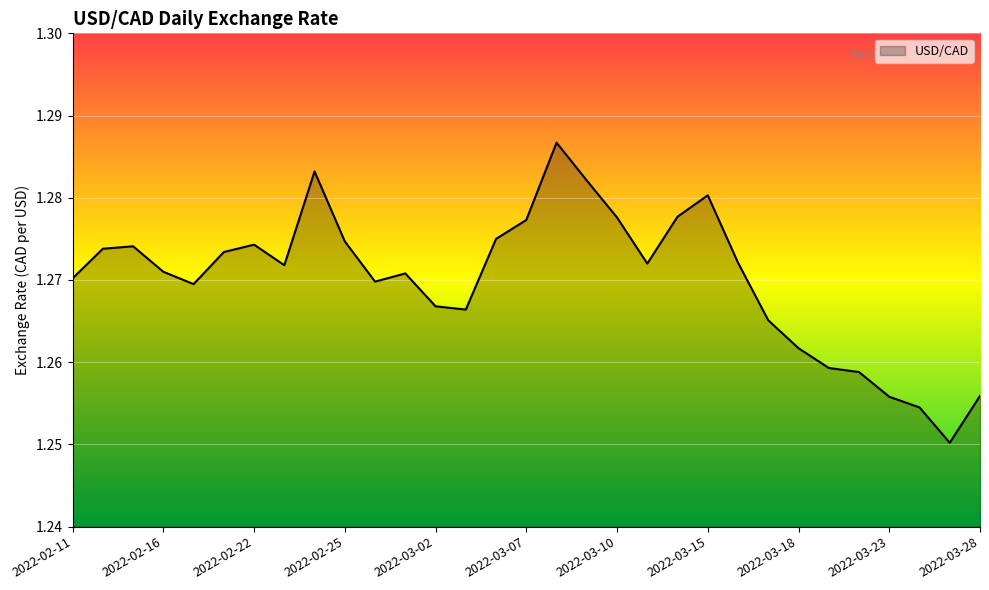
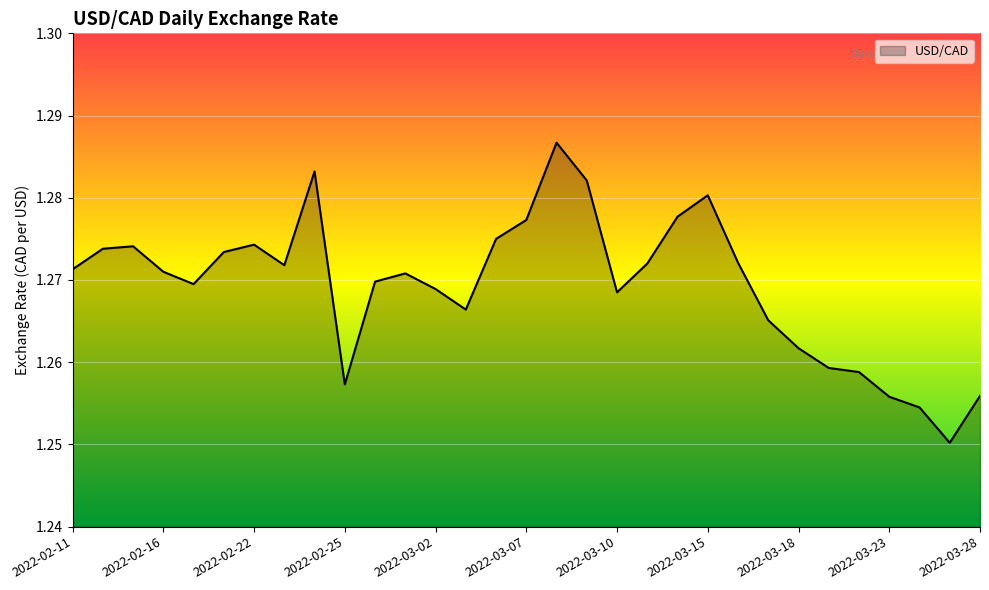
2022-02-11: 1.270 -> 1.271
2022-02-25: 1.275 -> 1.257
2022-03-02: 1.267 -> 1.269
2022-03-10: 1.278 -> 1.269
